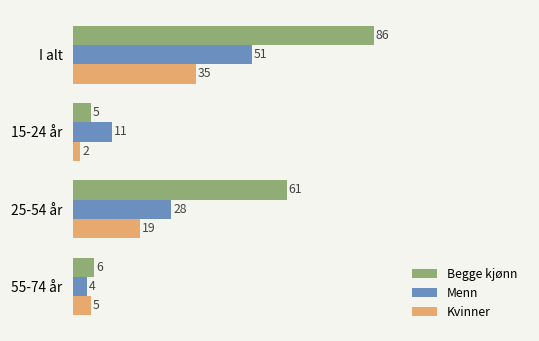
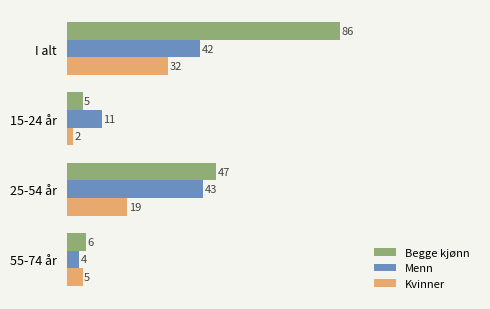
Menn, I alt: 51 -> 42
Kvinner, I alt: 35 -> 32
Begge kjønn, 25-54 år: 61 -> 47
Menn, 25-54 år: 28 -> 43
